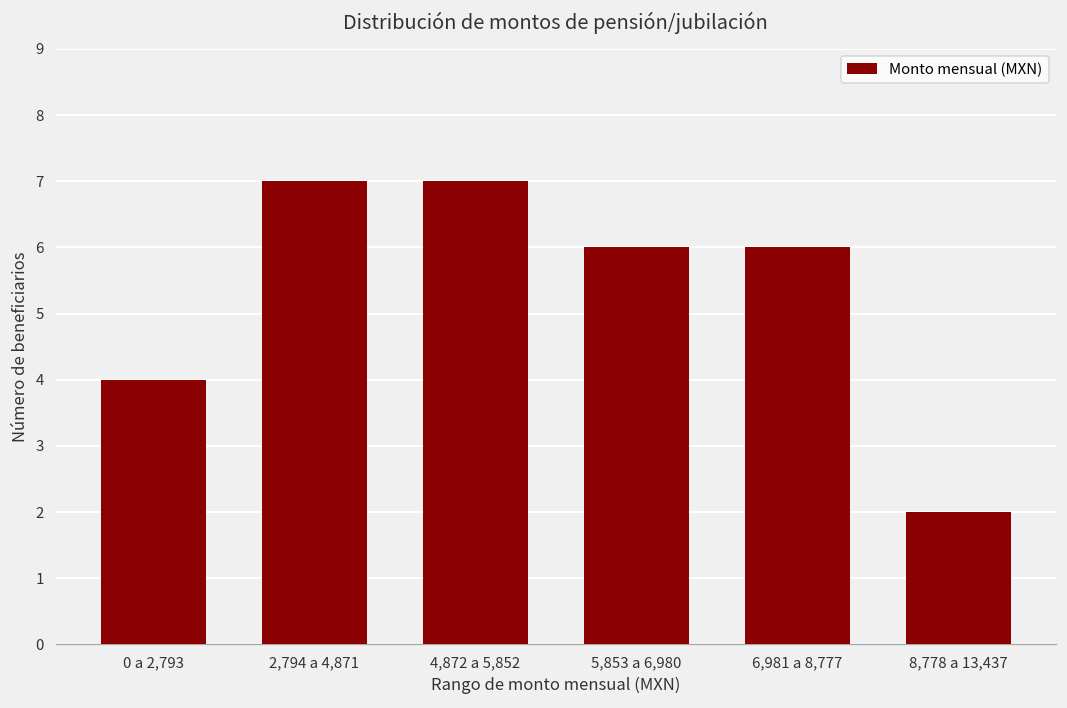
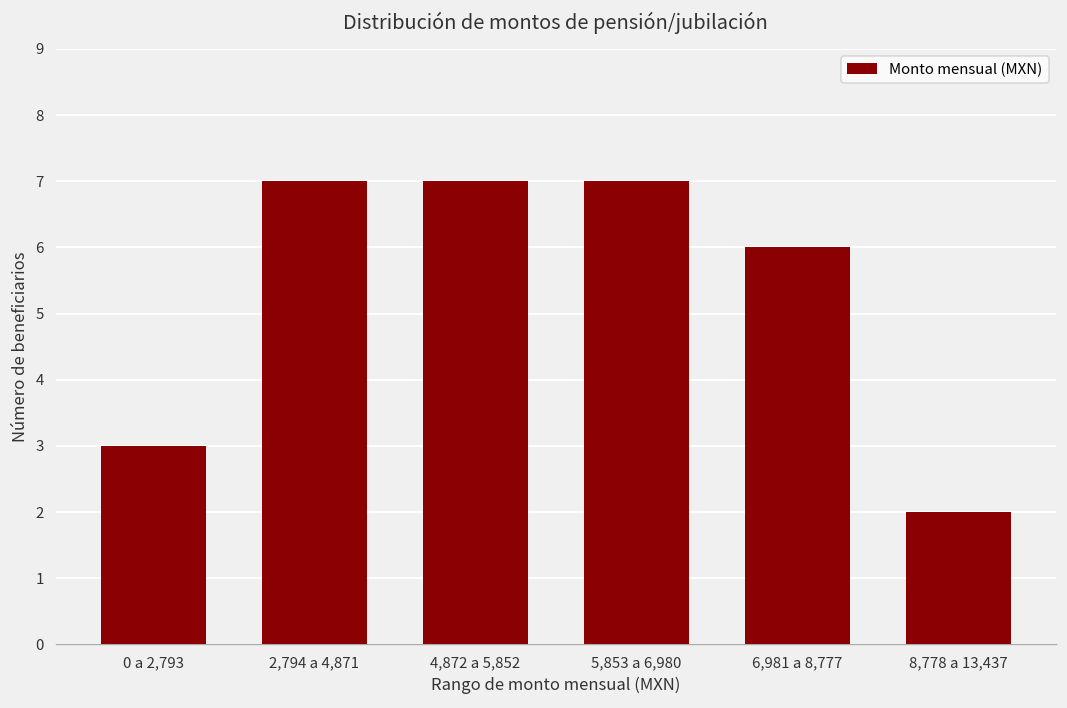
0 a 2,793: 4 -> 3
5,853 a 6,980: 6 -> 7
